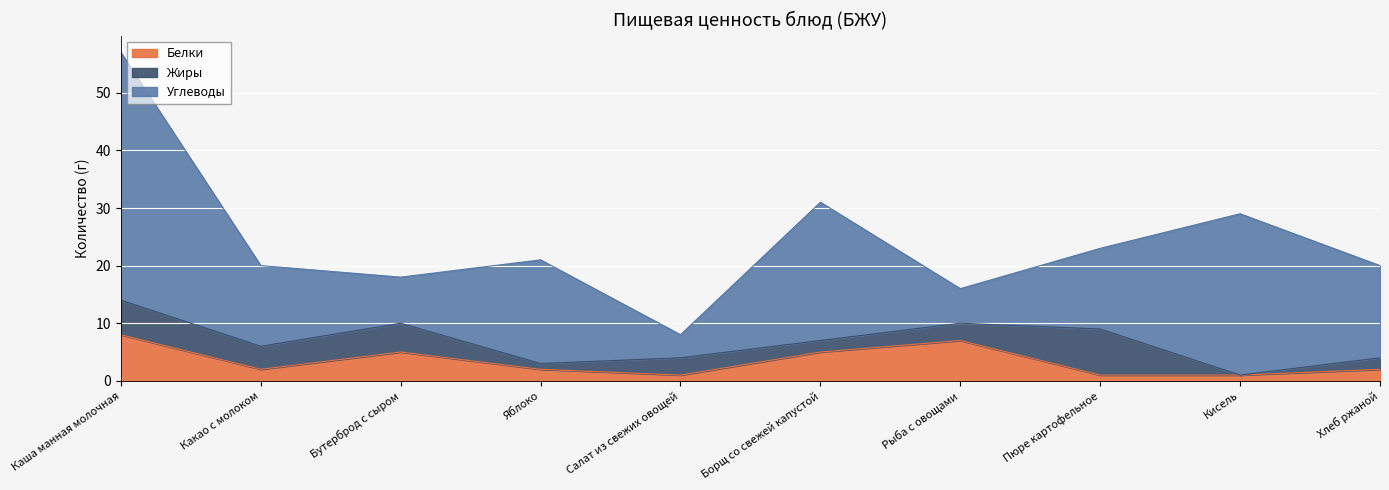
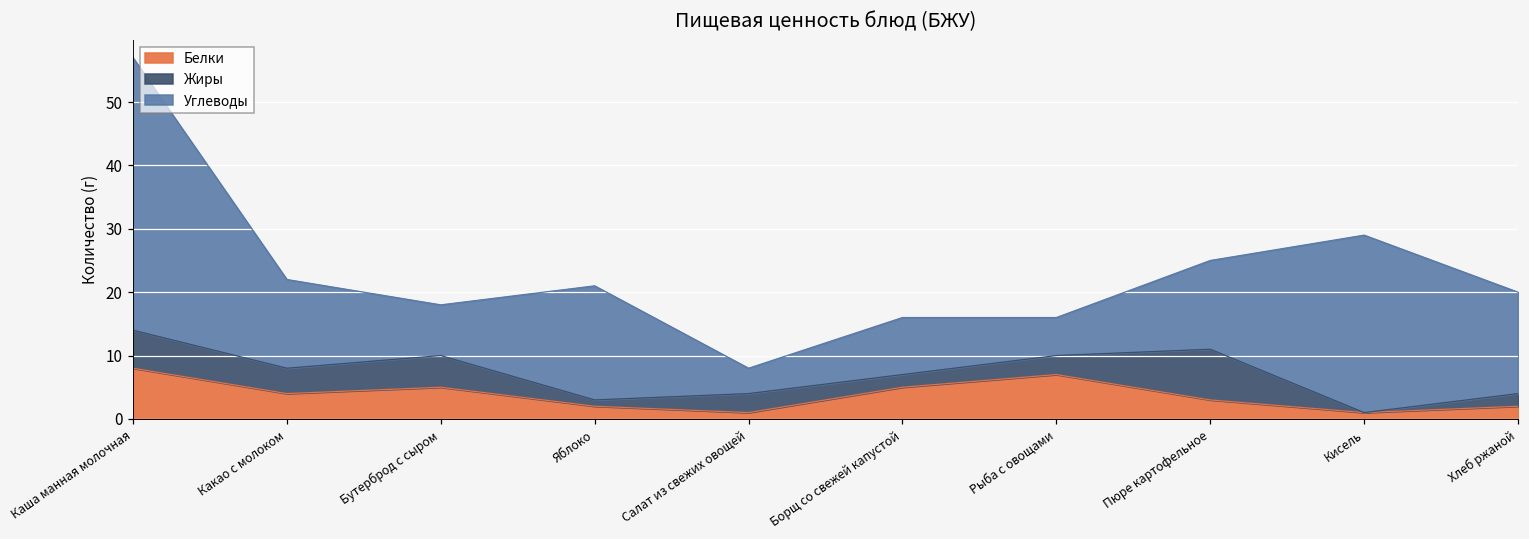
Белки, Какао с молоком: 2 -> 4
Углеводы, Борщ со свежей капустой: 24 -> 9
Белки, Пюре картофельное: 1 -> 3
